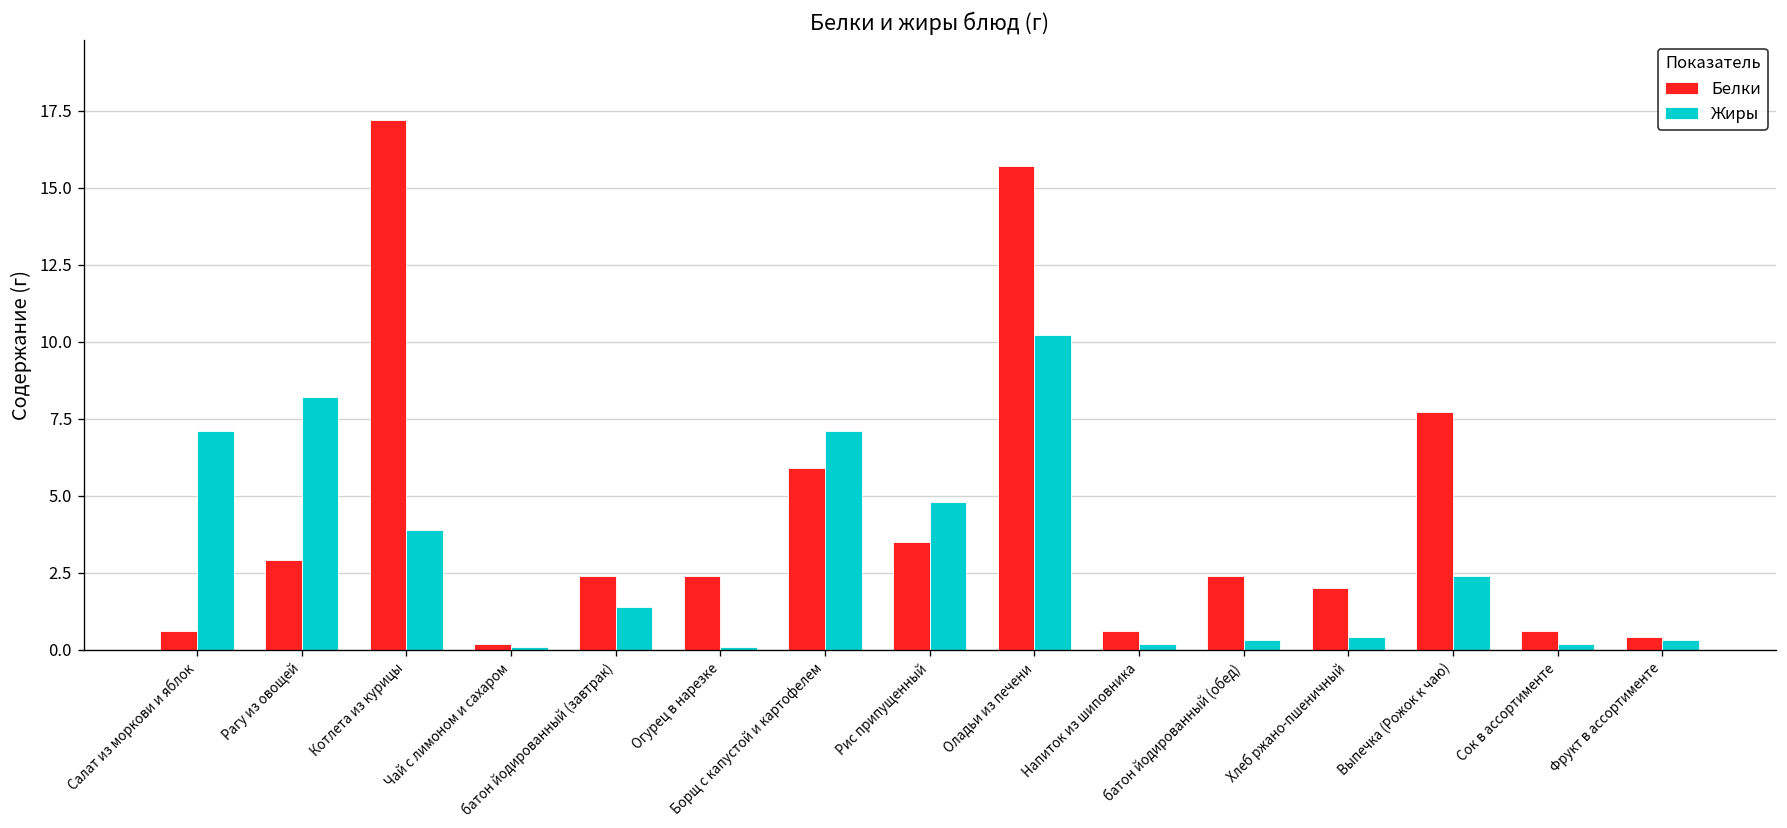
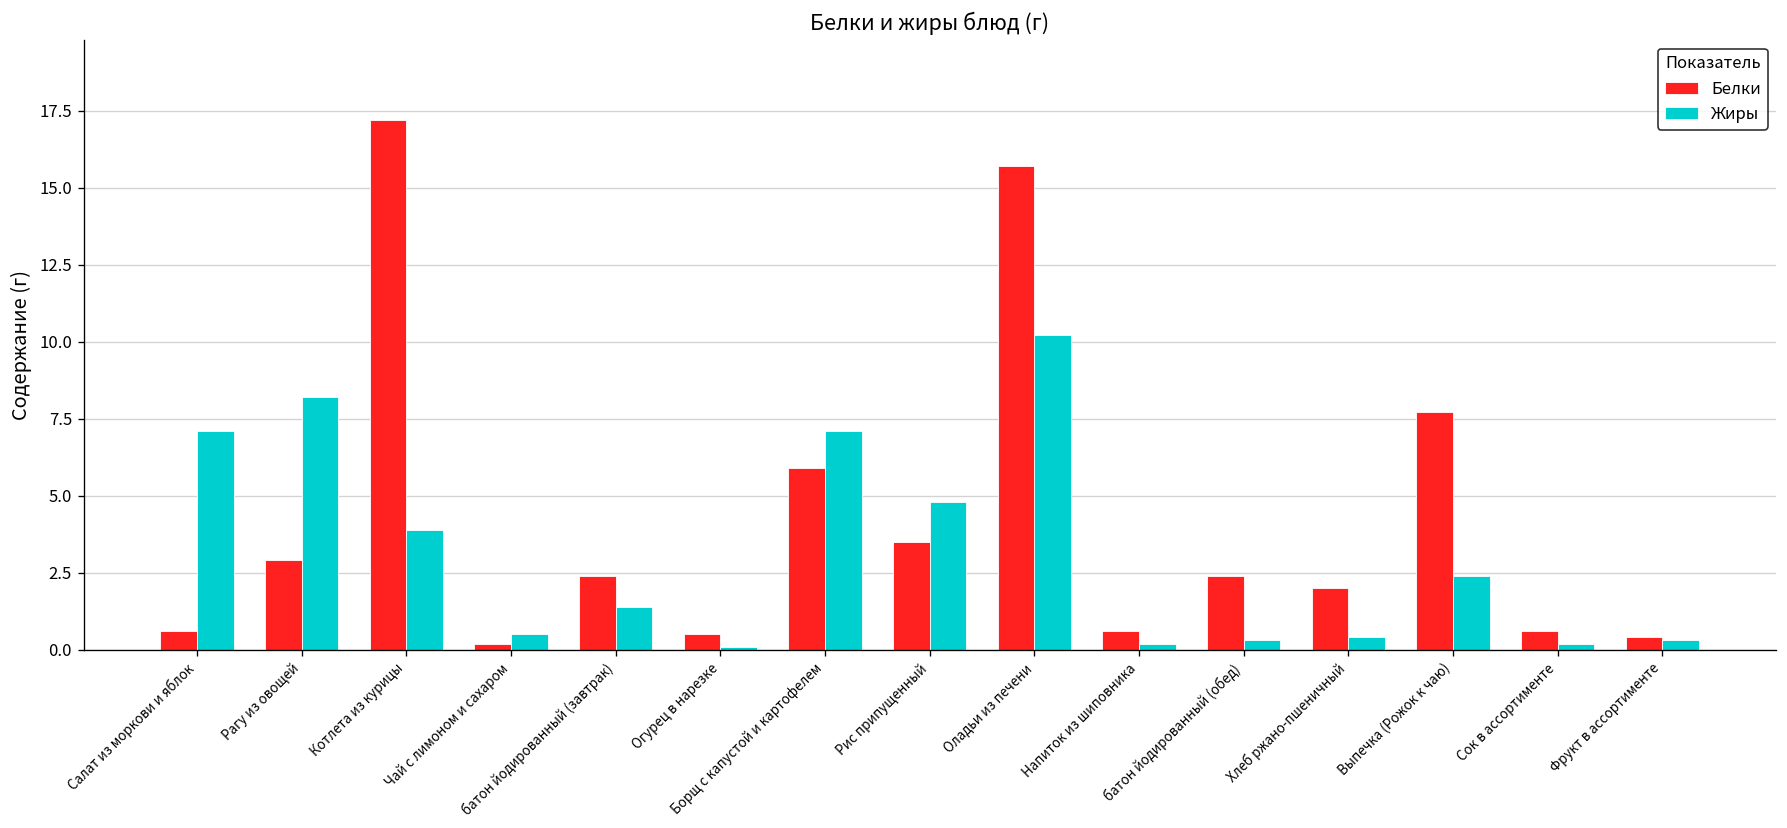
Жиры, Чай с лимоном и сахаром: 0.1 -> 0.5
Белки, Огурец в нарезке: 2.4 -> 0.5
